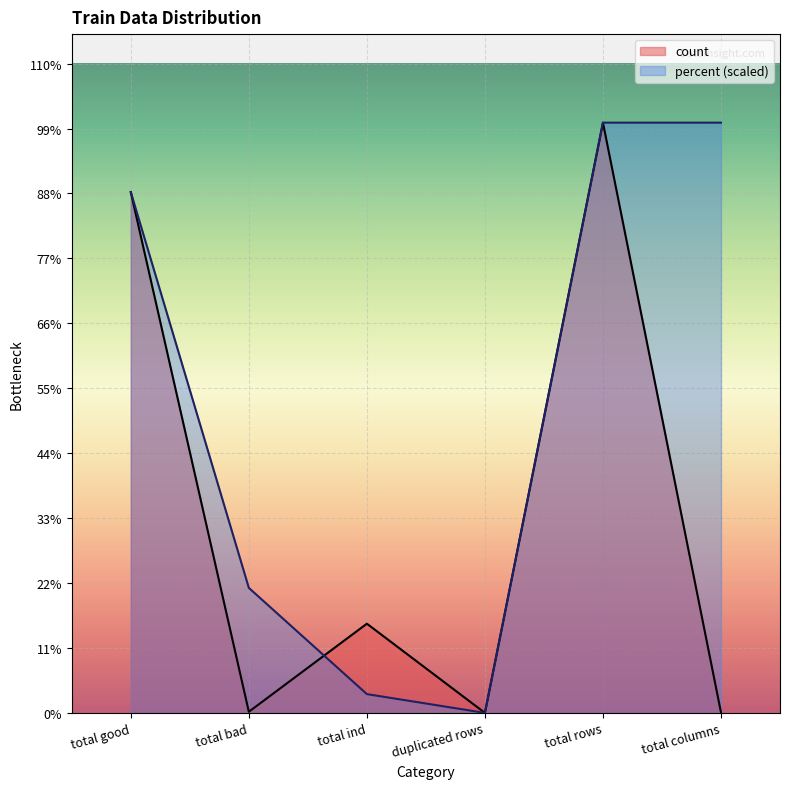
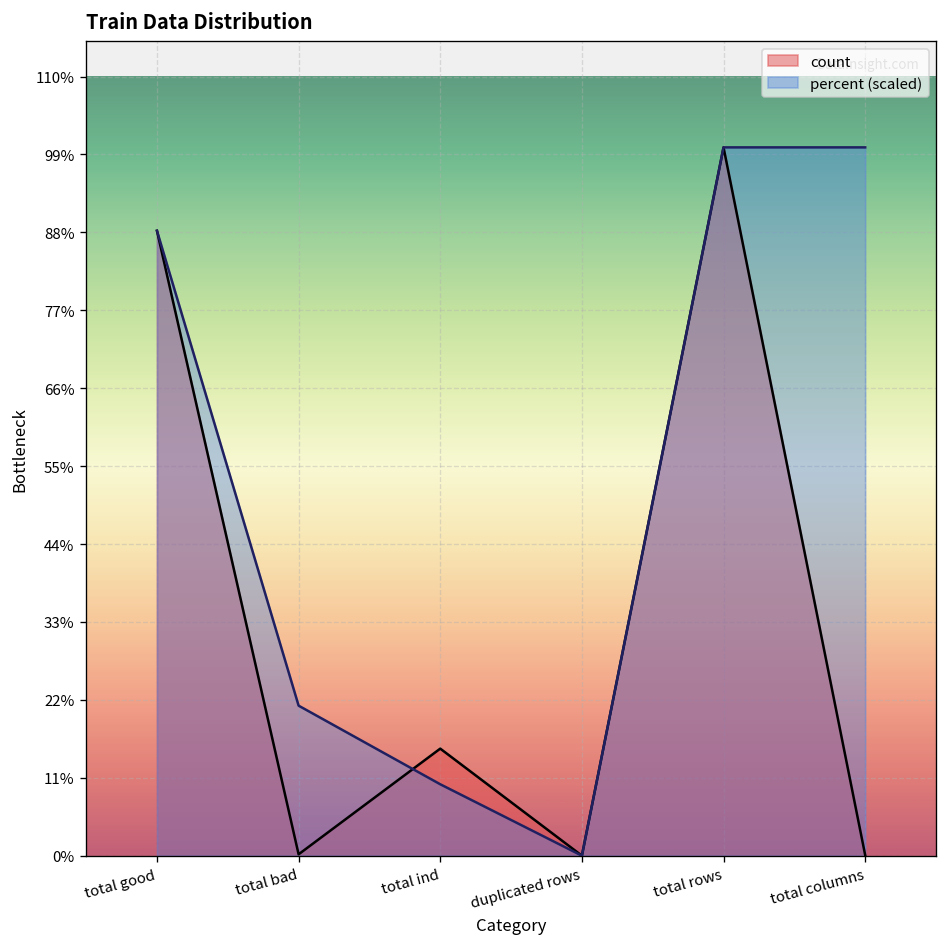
percent (scaled), total ind: 3% -> 10%
